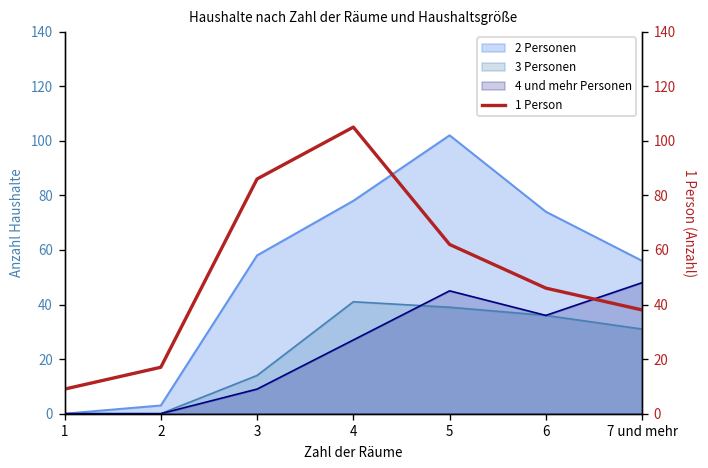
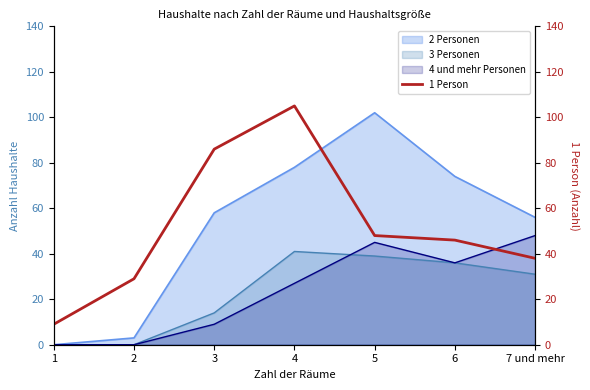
1 Person, 2: 17 -> 29
1 Person, 5: 62 -> 48
